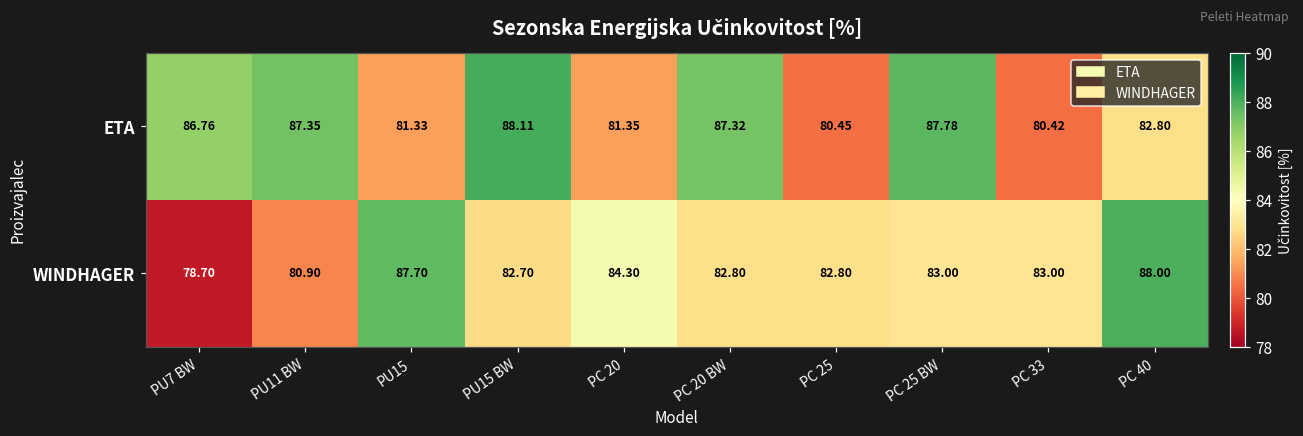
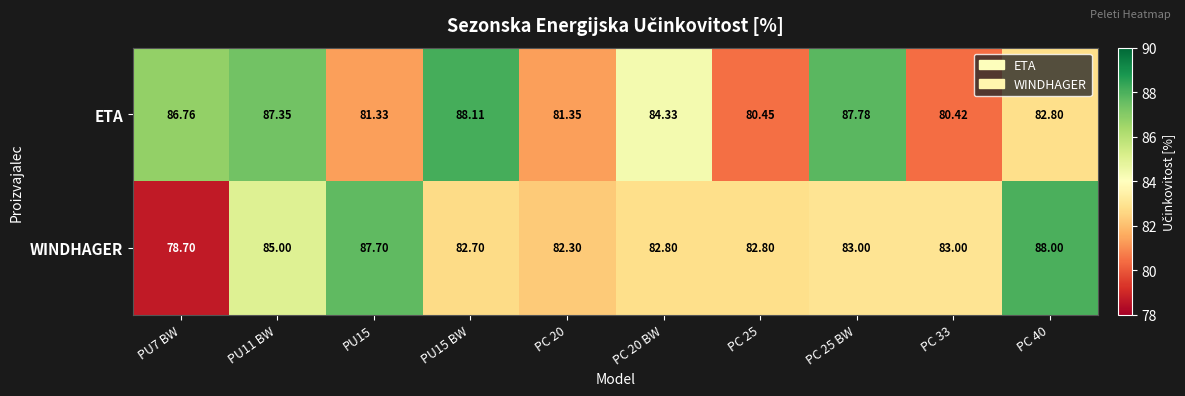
ETA, PC 20 BW: 87.32 -> 84.33
WINDHAGER, PU11 BW: 80.90 -> 85.00
WINDHAGER, PC 20: 84.30 -> 82.30
